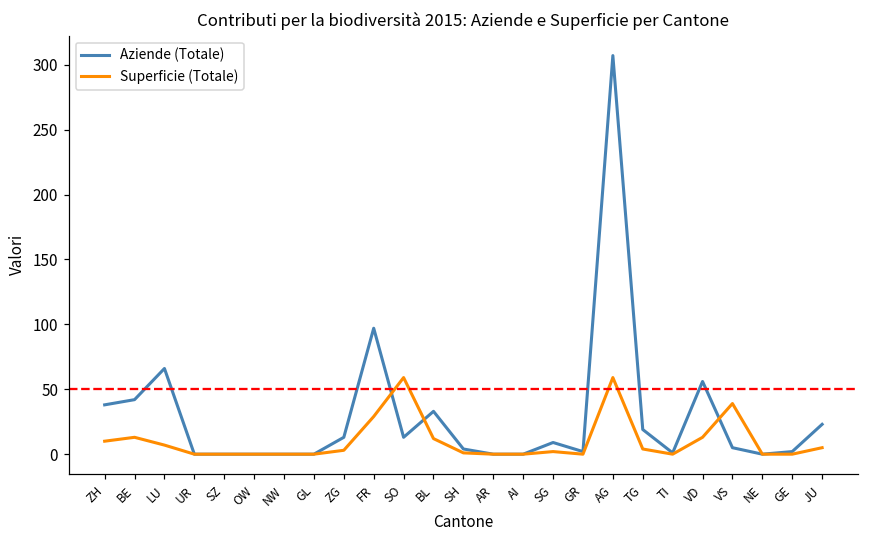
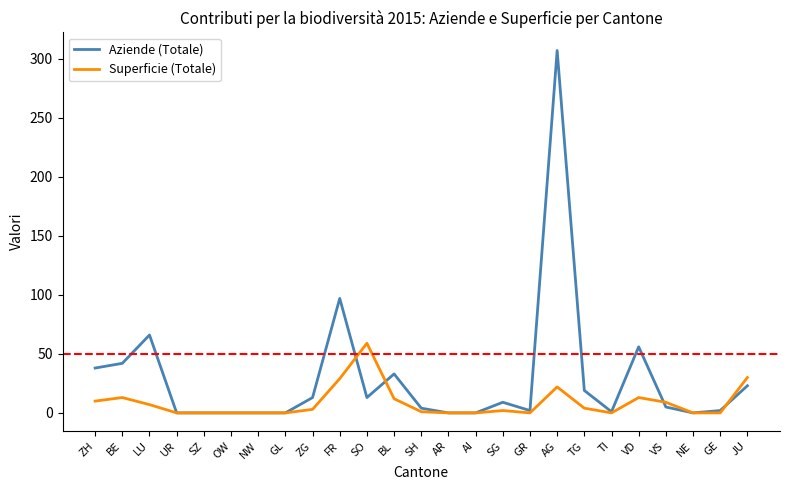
Superficie (Totale), AG: 59 -> 22
Superficie (Totale), VS: 39 -> 9
Superficie (Totale), JU: 5 -> 30
